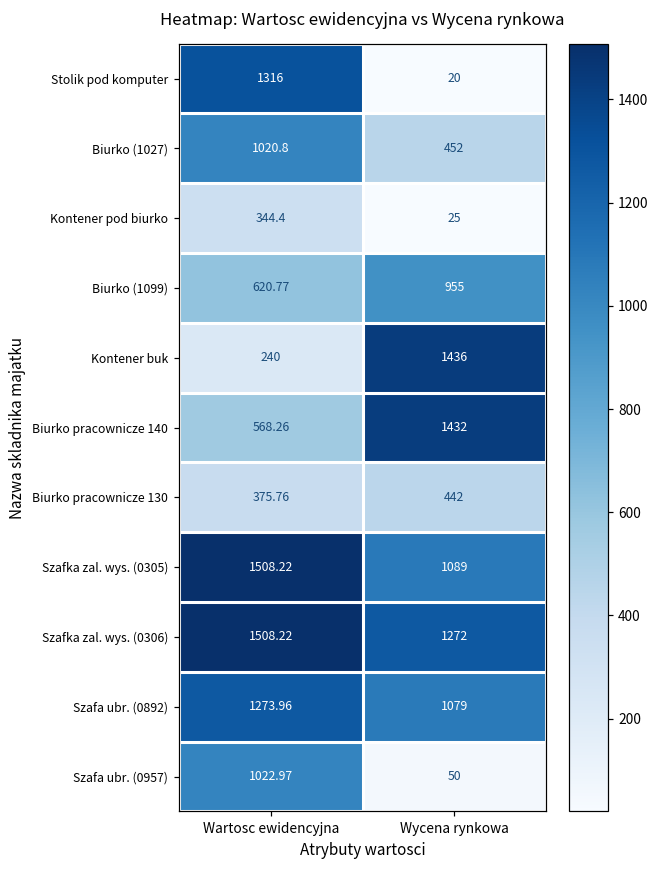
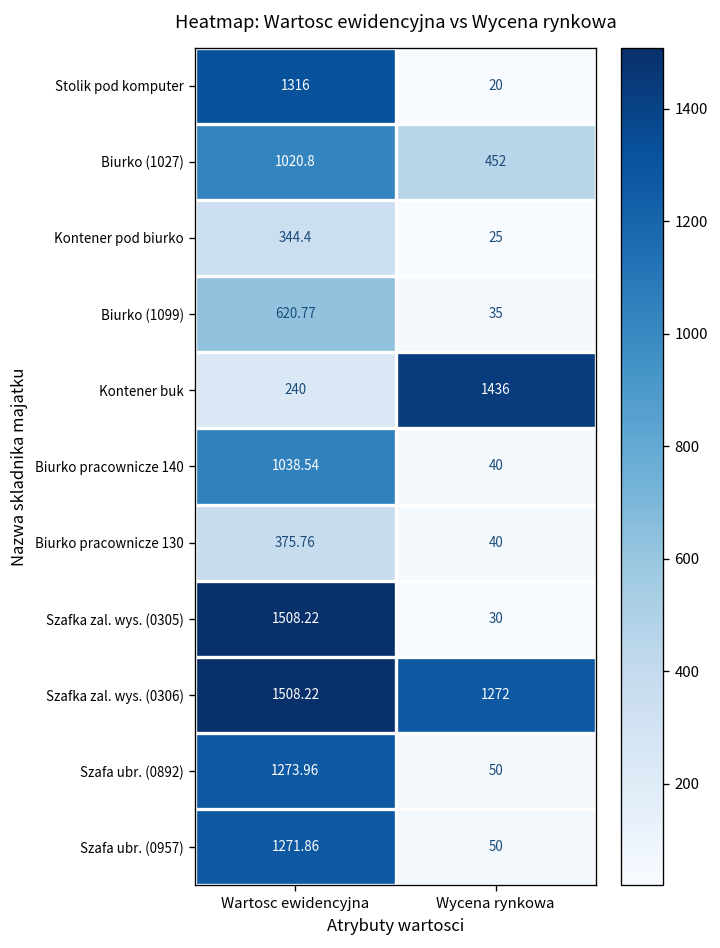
Biurko (1099), Wycena rynkowa: 955 -> 35
Biurko pracownicze 140, Wartosc ewidencyjna: 568.26 -> 1038.54
Biurko pracownicze 140, Wycena rynkowa: 1432 -> 40
Biurko pracownicze 130, Wycena rynkowa: 442 -> 40
Szafka zal. wys. (0305), Wycena rynkowa: 1089 -> 30
Szafa ubr. (0892), Wycena rynkowa: 1079 -> 50
Szafa ubr. (0957), Wartosc ewidencyjna: 1022.97 -> 1271.86
